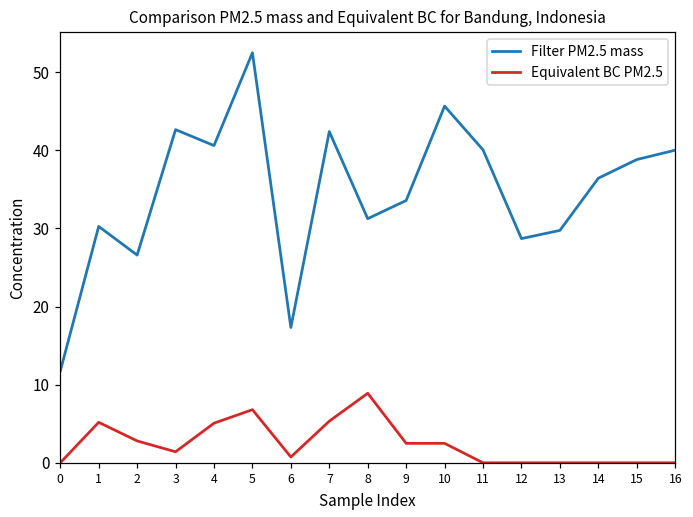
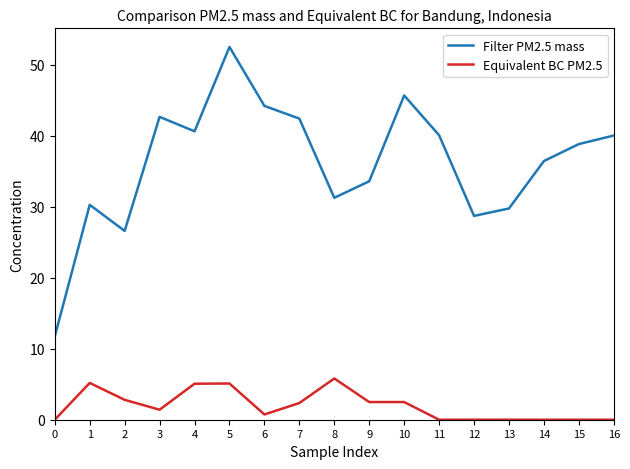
Equivalent BC PM2.5, 5: 7 -> 5
Filter PM2.5 mass, 6: 17 -> 44
Equivalent BC PM2.5, 7: 5 -> 2
Equivalent BC PM2.5, 8: 9 -> 6
